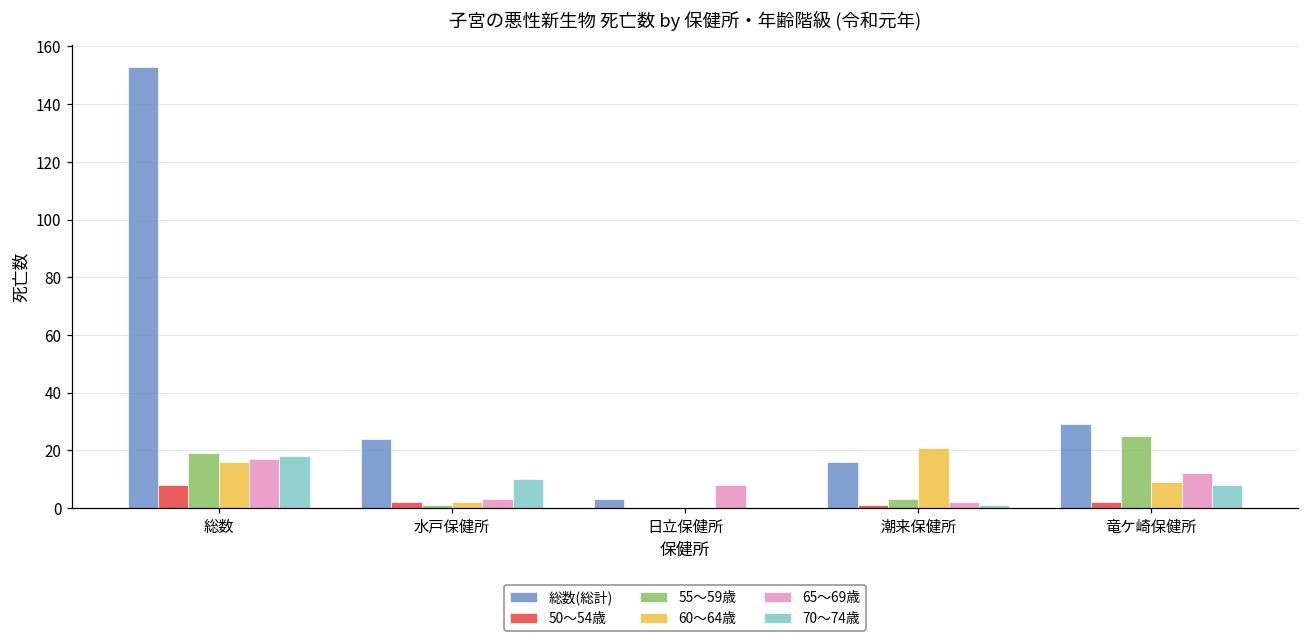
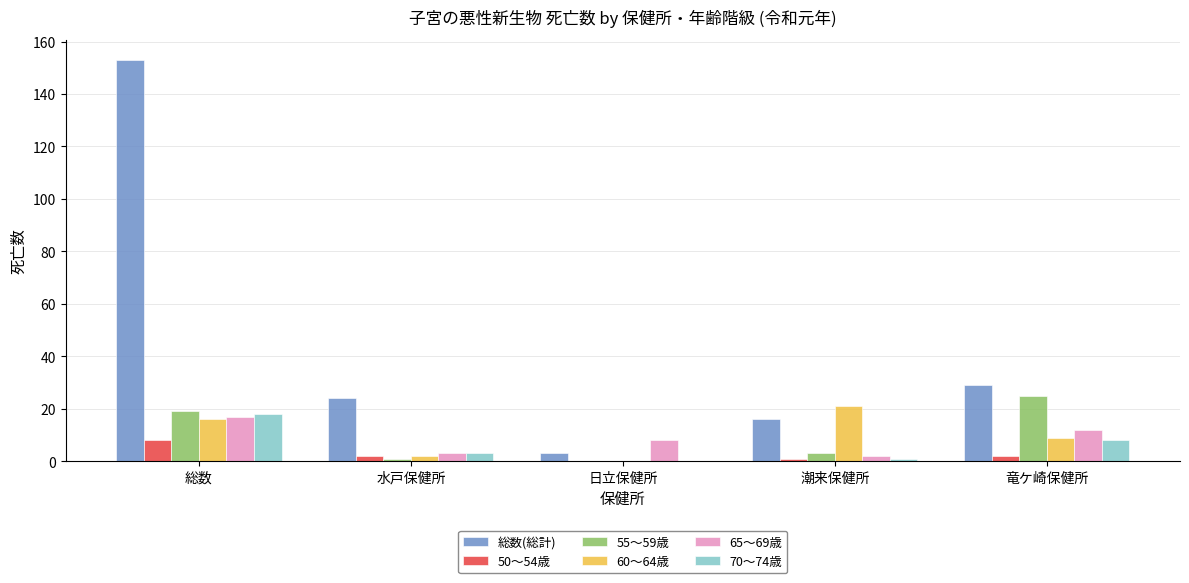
70～74歳, 水戸保健所: 10 -> 3
